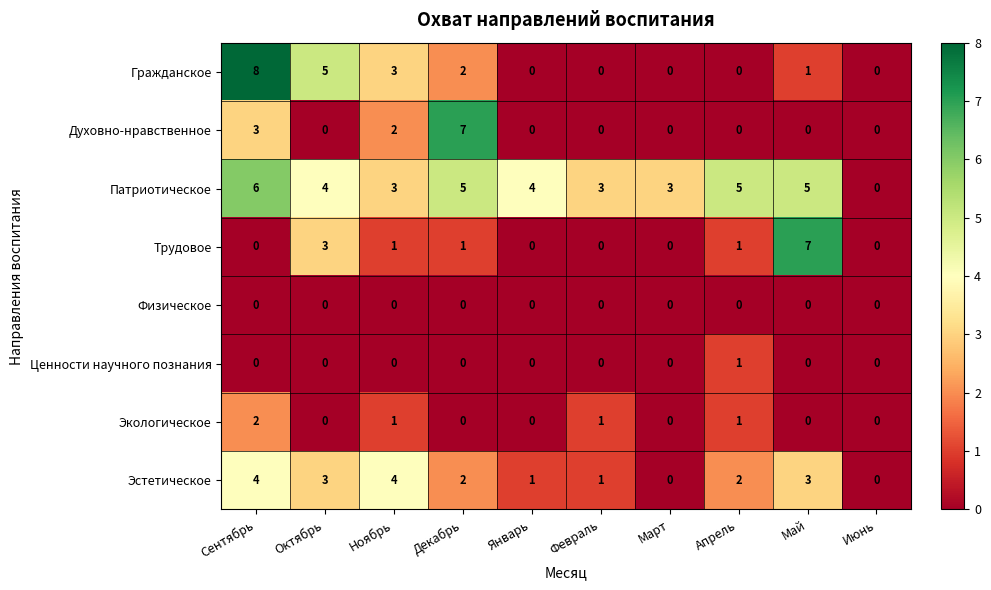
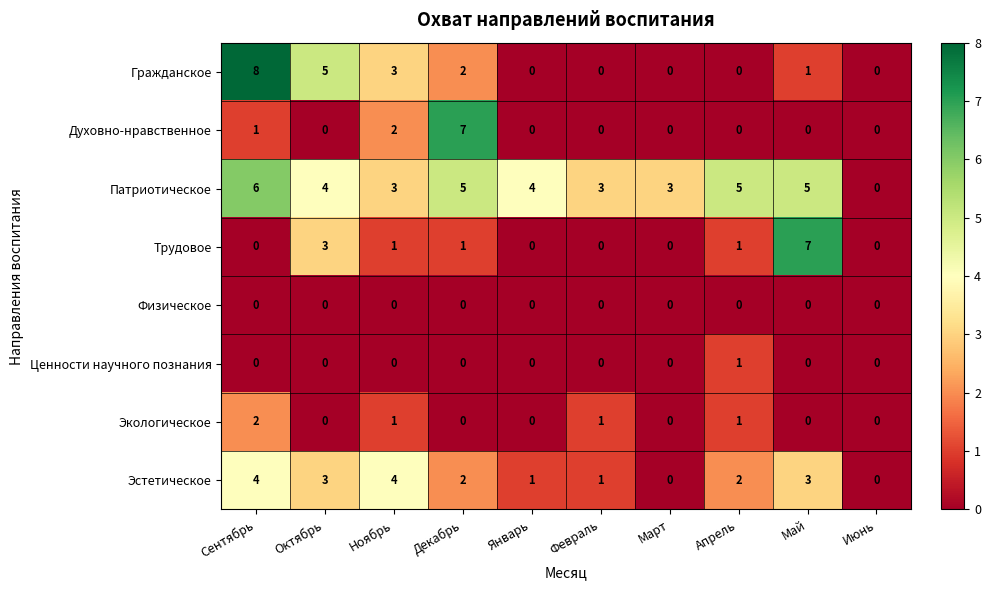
Духовно-нравственное, Сентябрь: 3 -> 1
